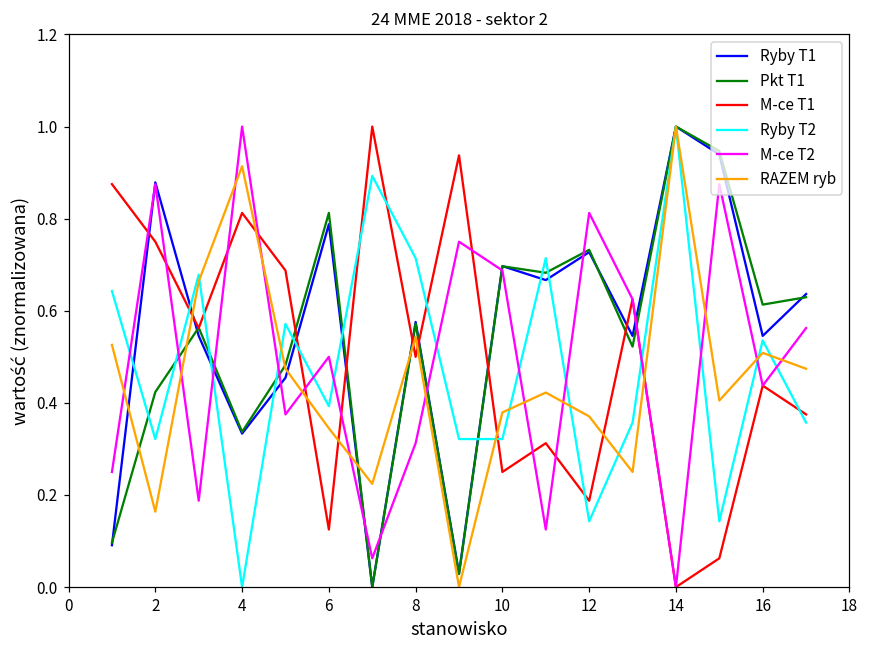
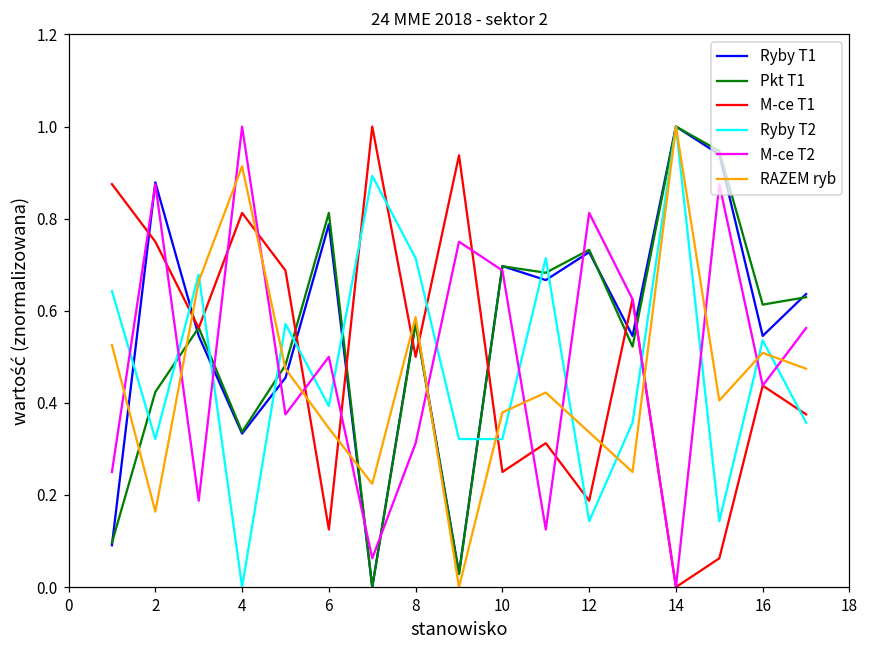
RAZEM ryb, 8: 0.54 -> 0.59
RAZEM ryb, 12: 0.37 -> 0.34
